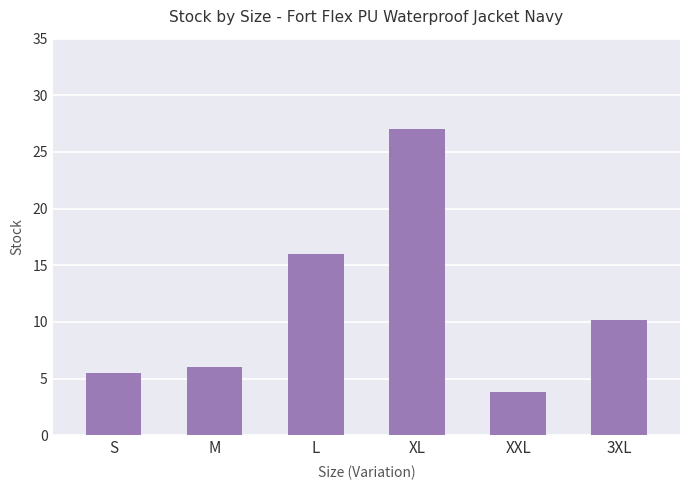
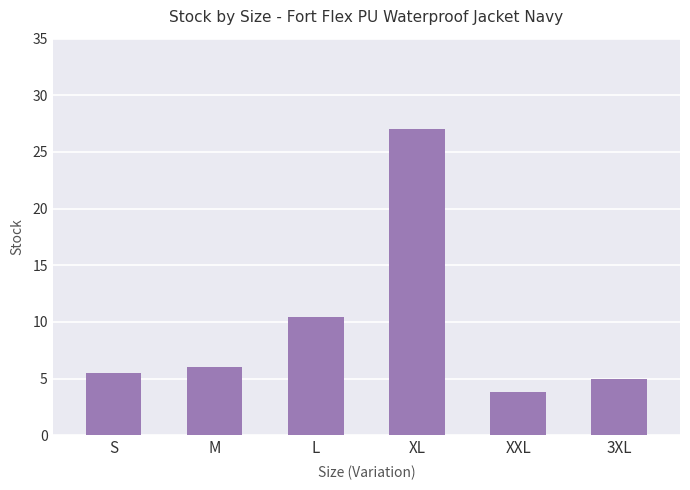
L: 16.0 -> 10.4
3XL: 10.2 -> 5.0
